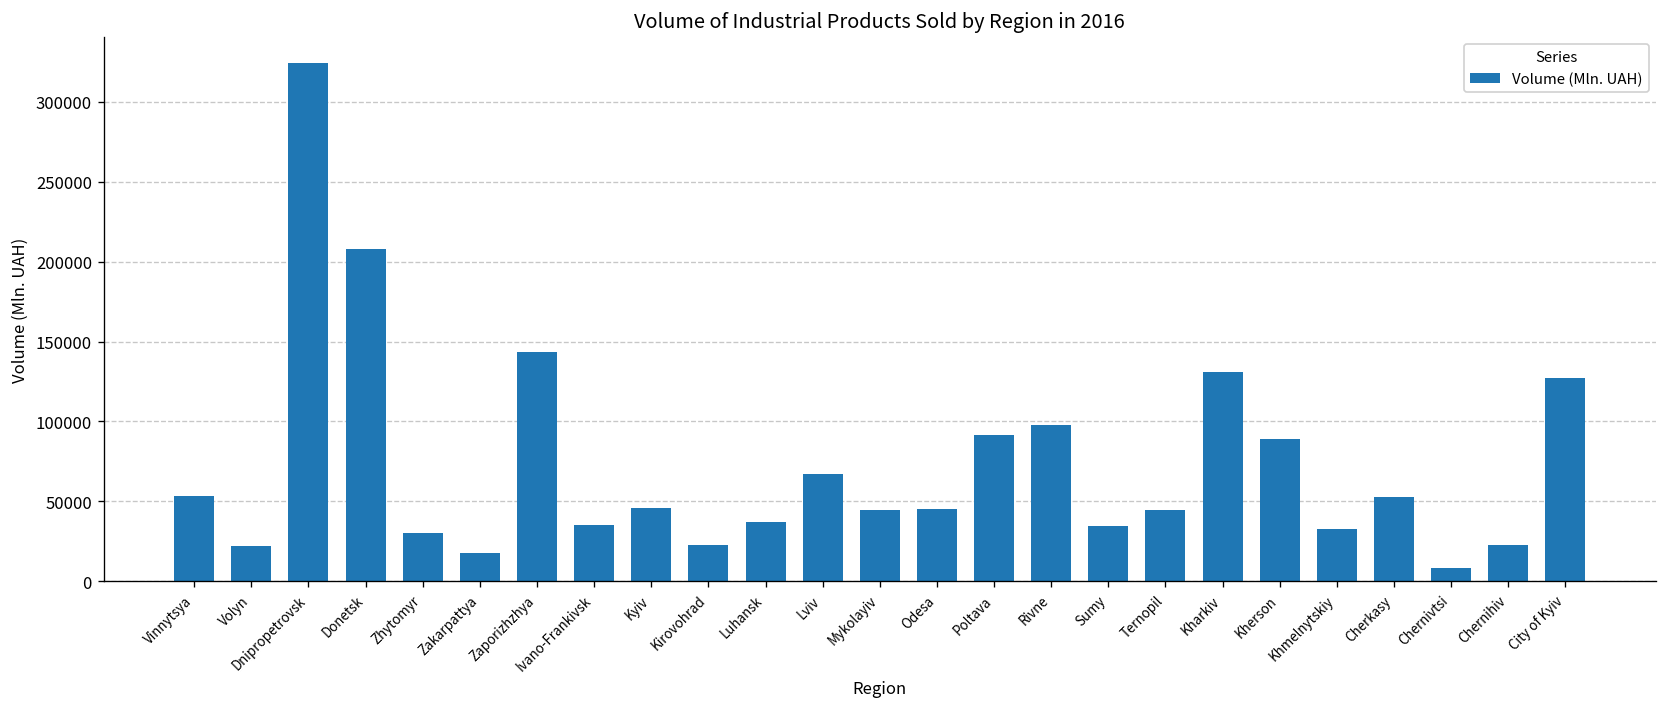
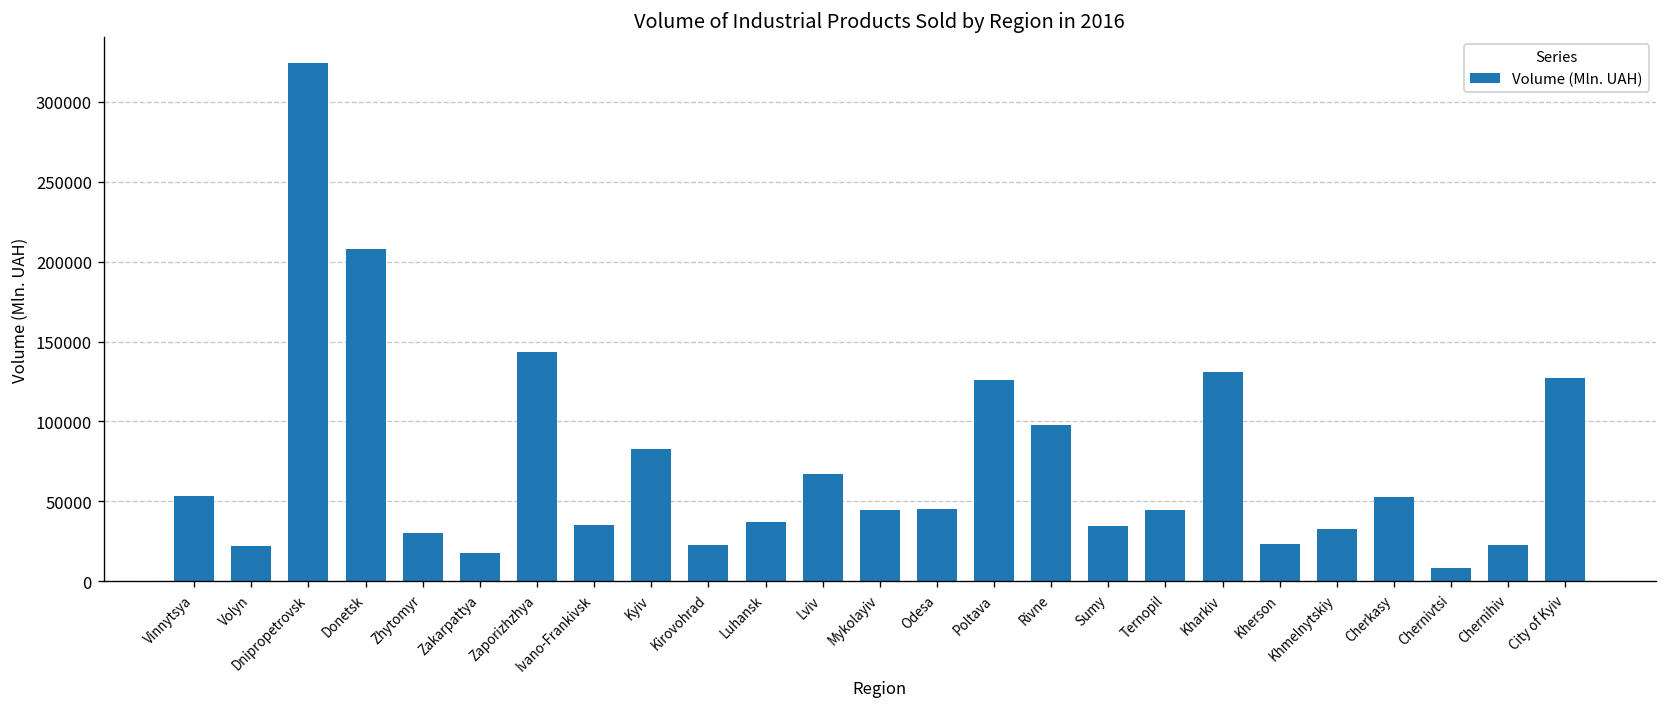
Kyiv: 46000 -> 83000
Poltava: 92000 -> 126000
Kherson: 89000 -> 24000
